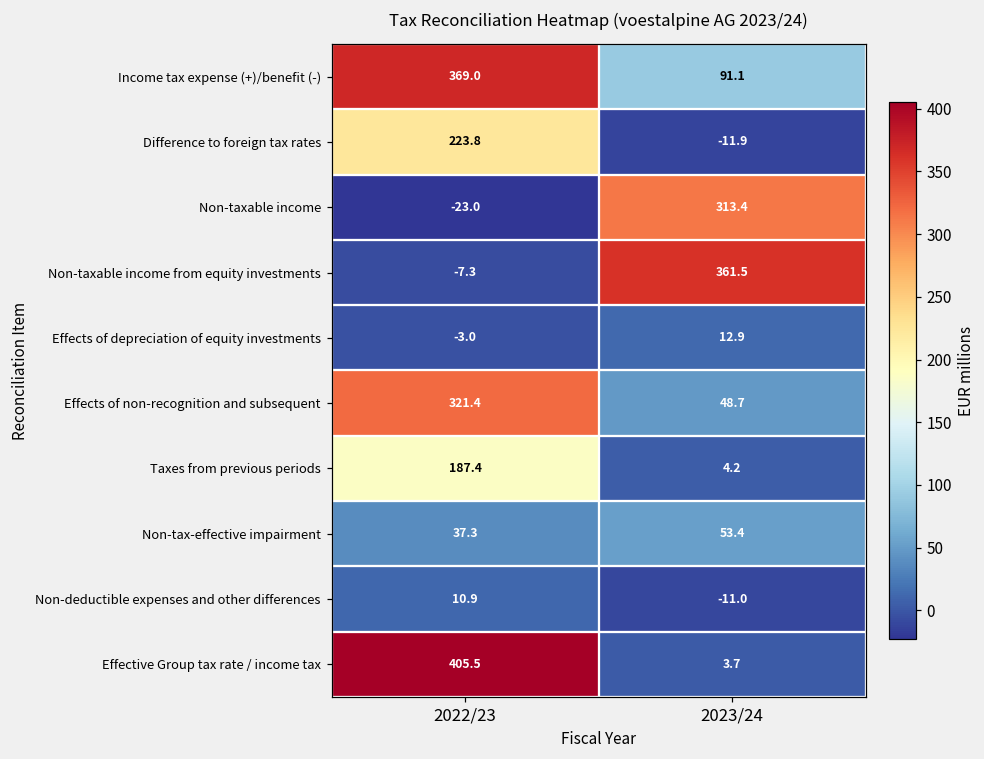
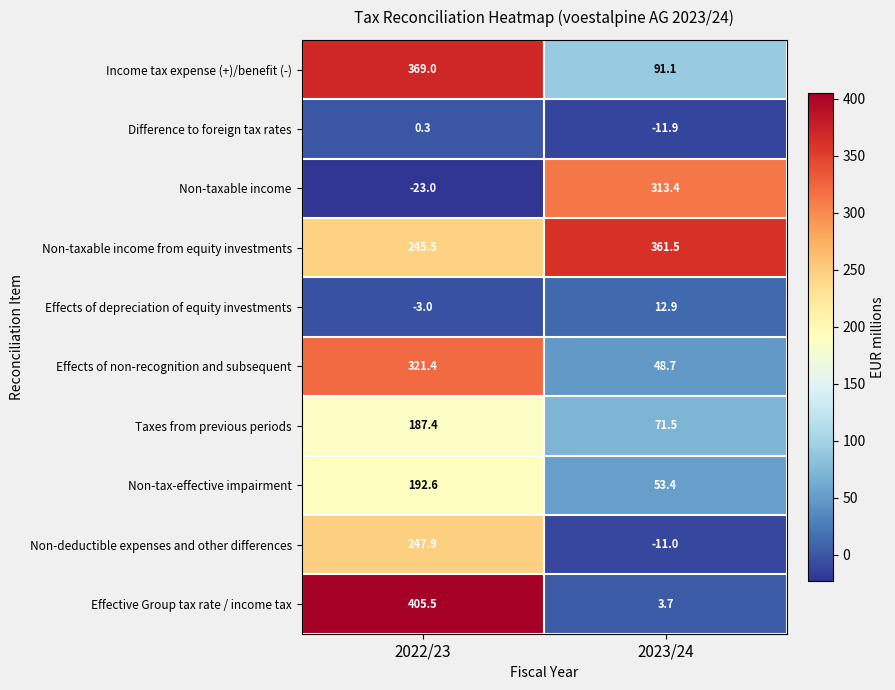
Difference to foreign tax rates, 2022/23: 223.8 -> 0.3
Non-taxable income from equity investments, 2022/23: -7.3 -> 245.5
Taxes from previous periods, 2023/24: 4.2 -> 71.5
Non-tax-effective impairment, 2022/23: 37.3 -> 192.6
Non-deductible expenses and other differences, 2022/23: 10.9 -> 247.9
